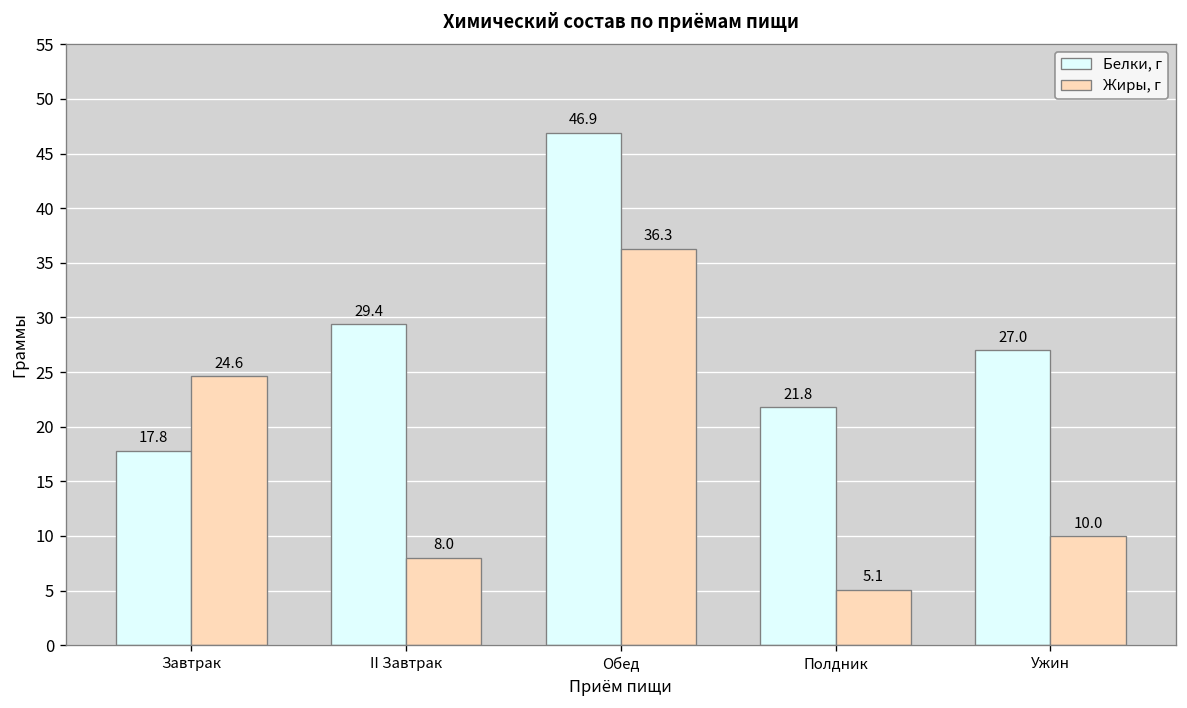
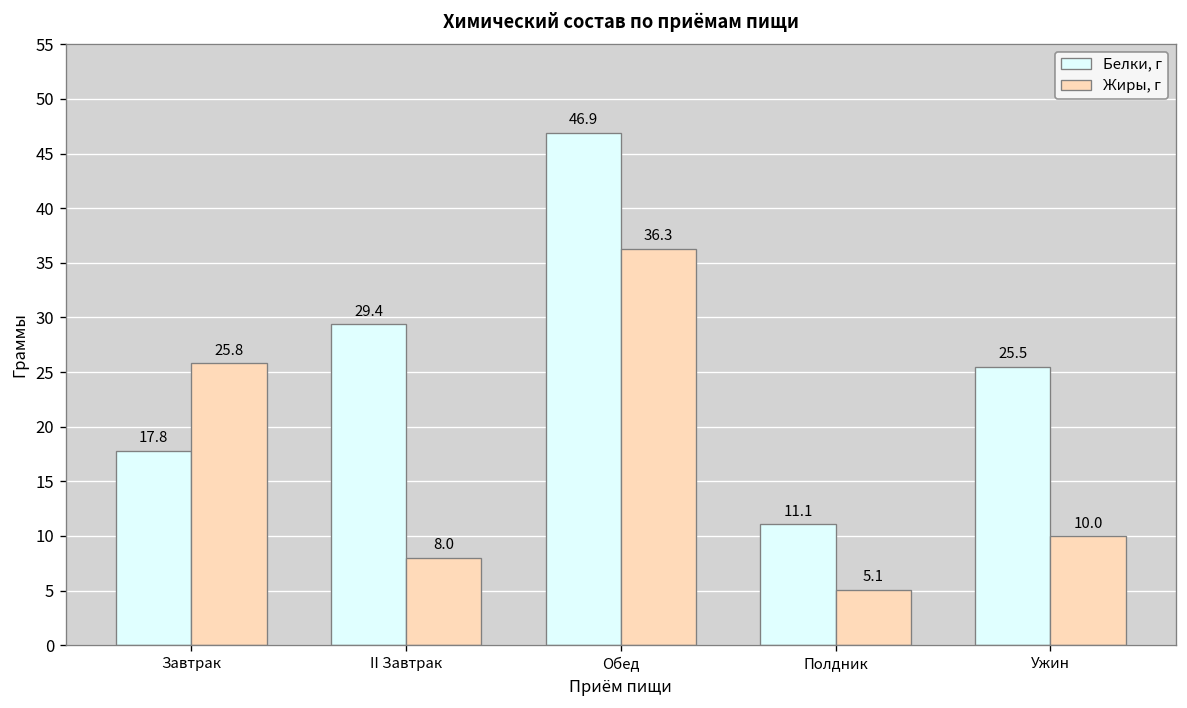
Жиры, г, Завтрак: 24.6 -> 25.8
Белки, г, Полдник: 21.8 -> 11.1
Белки, г, Ужин: 27.0 -> 25.5
